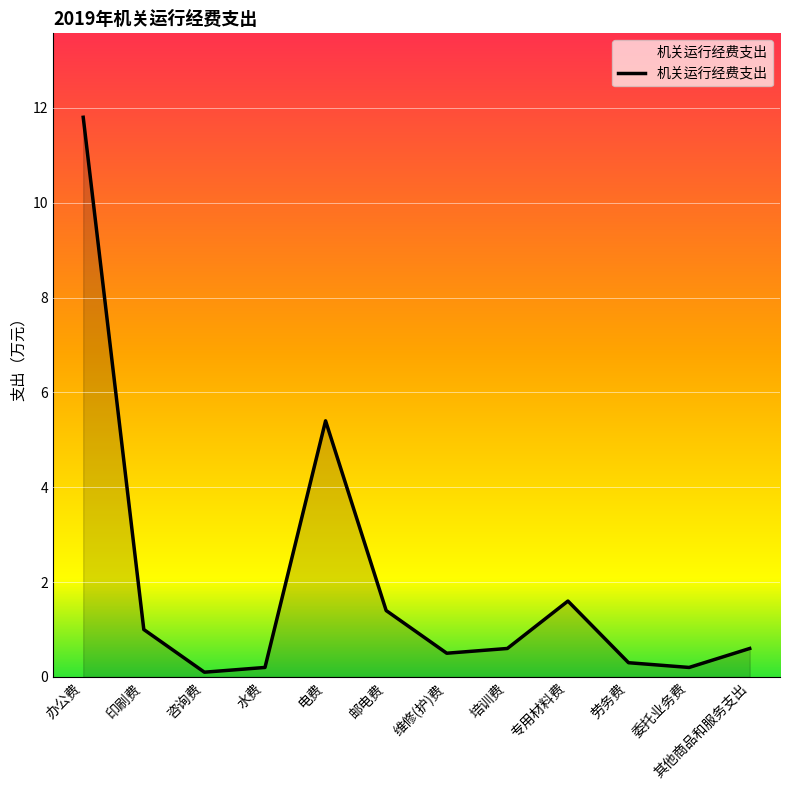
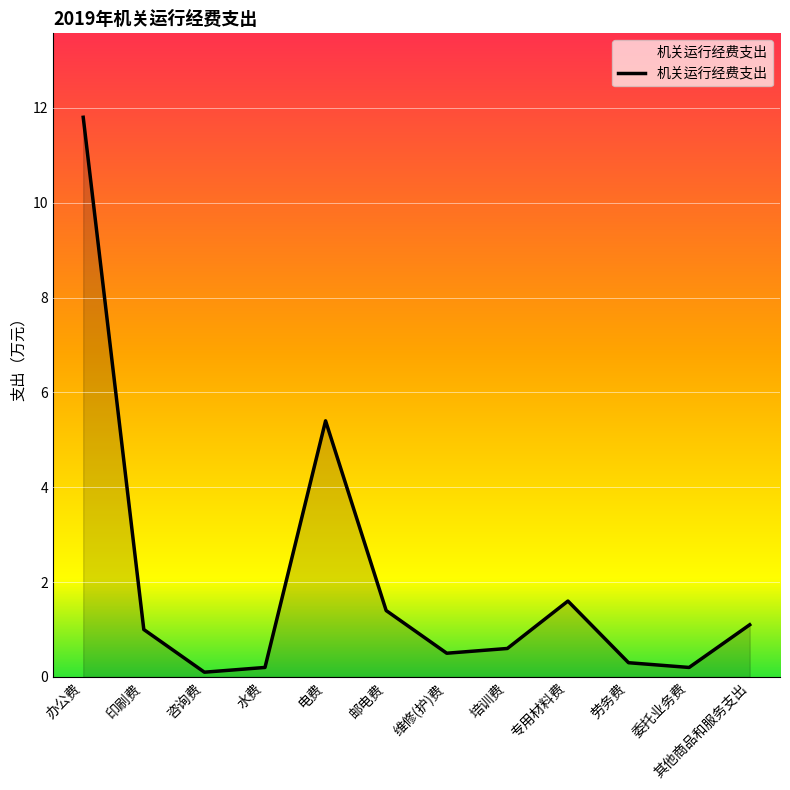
其他商品和服务支出: 0.6 -> 1.1
